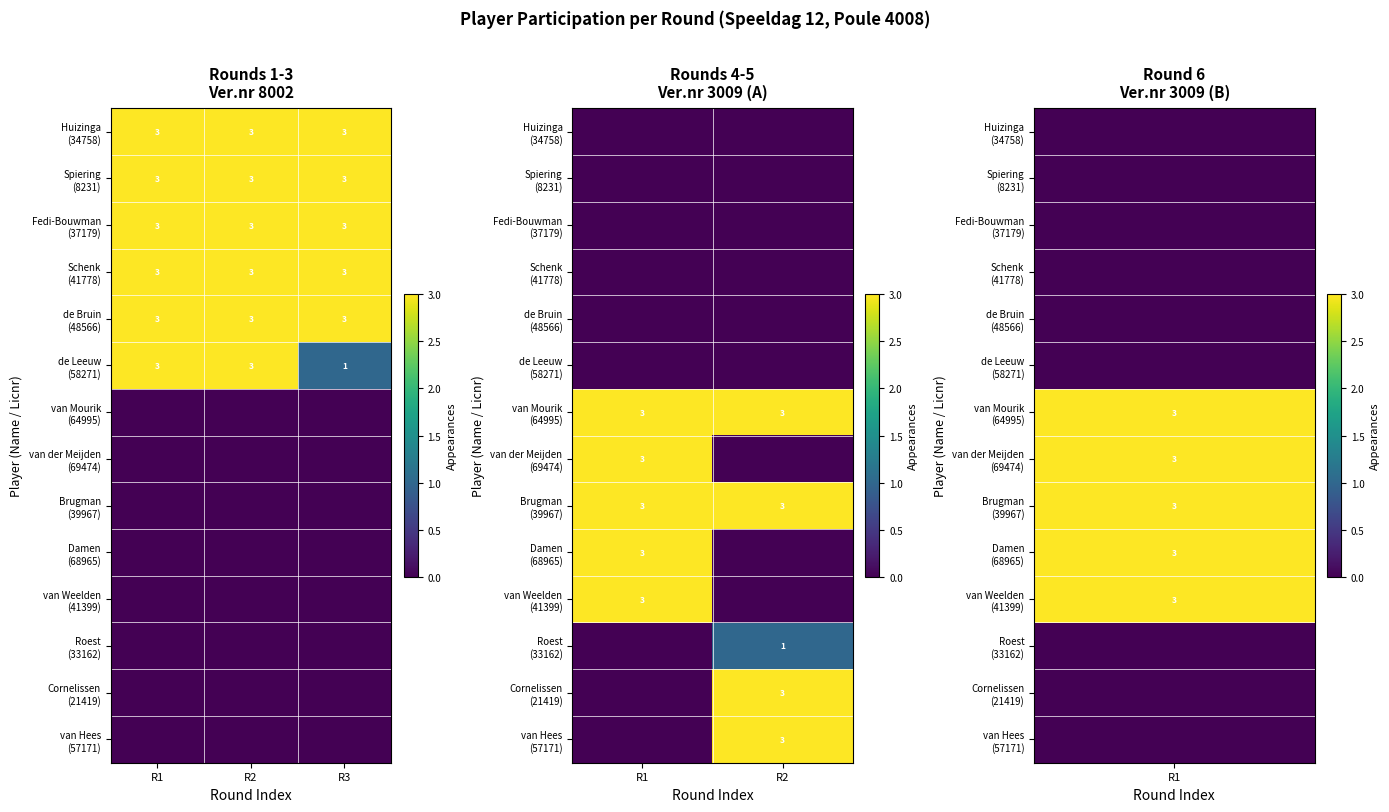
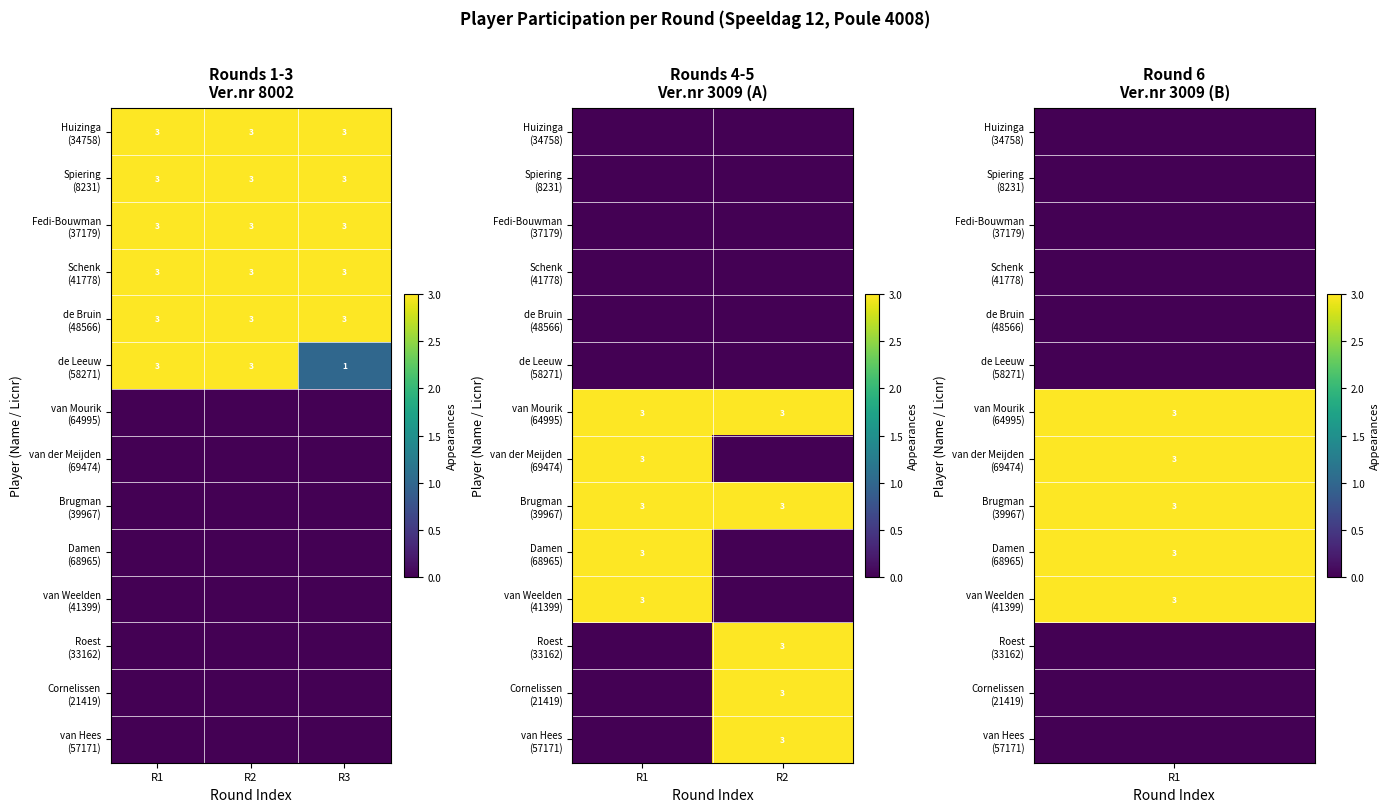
Rounds 4-5 Ver.nr 3009 (A), Roest (33162), R2: 1 -> 3
